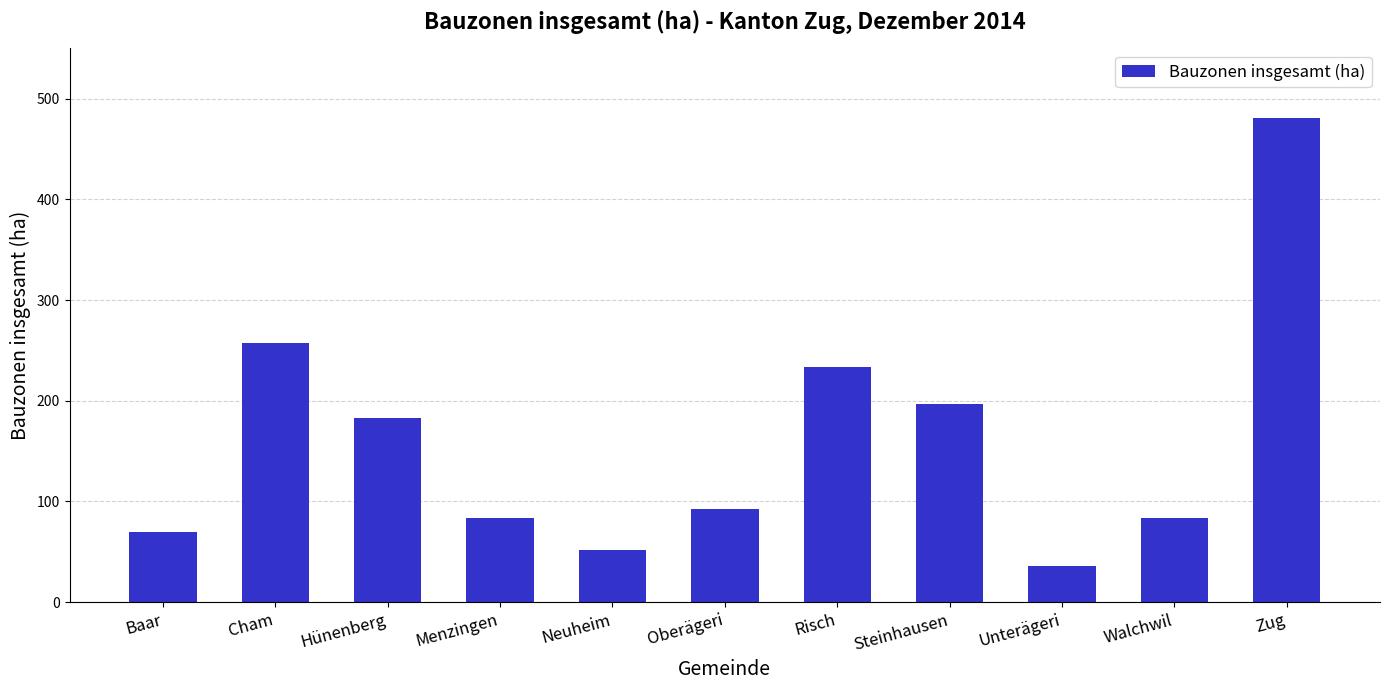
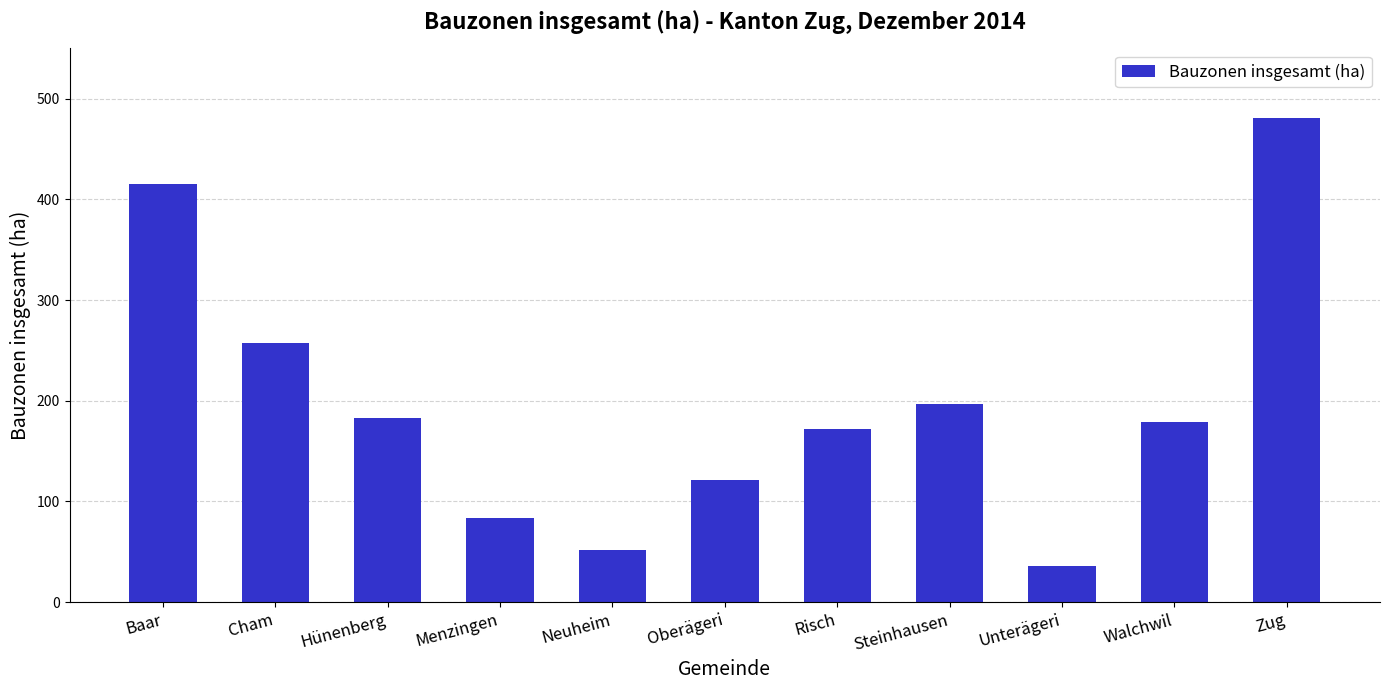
Baar: 70 -> 415
Oberägeri: 92 -> 122
Risch: 233 -> 172
Walchwil: 83 -> 179
